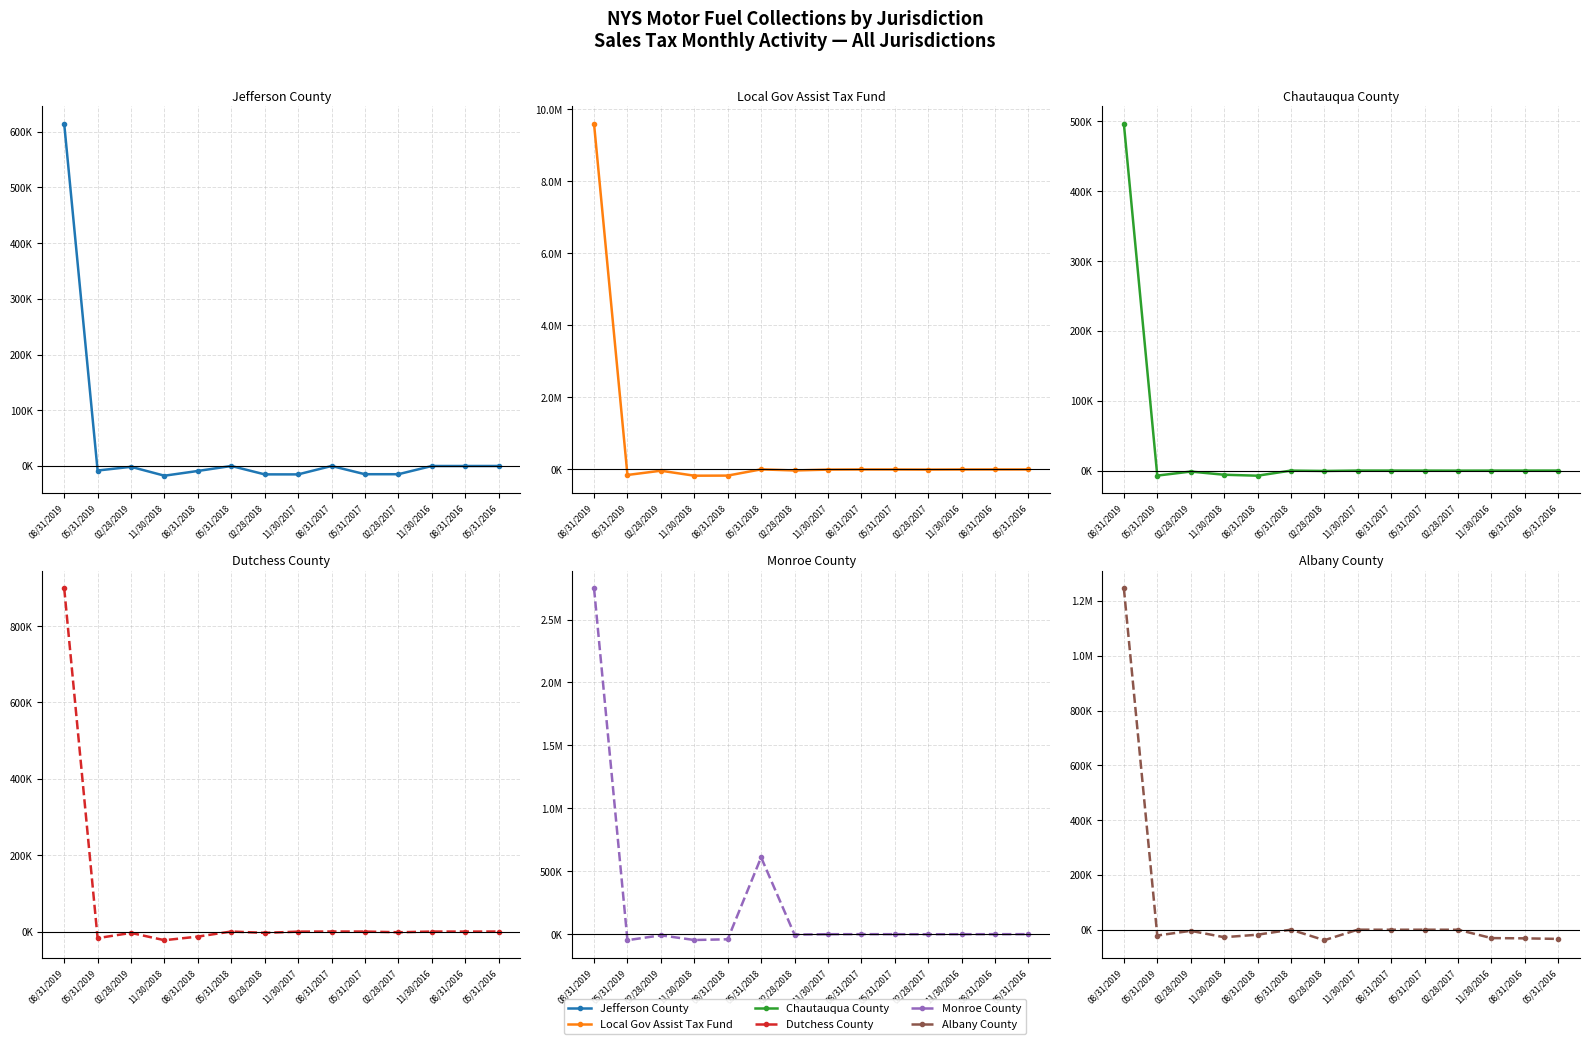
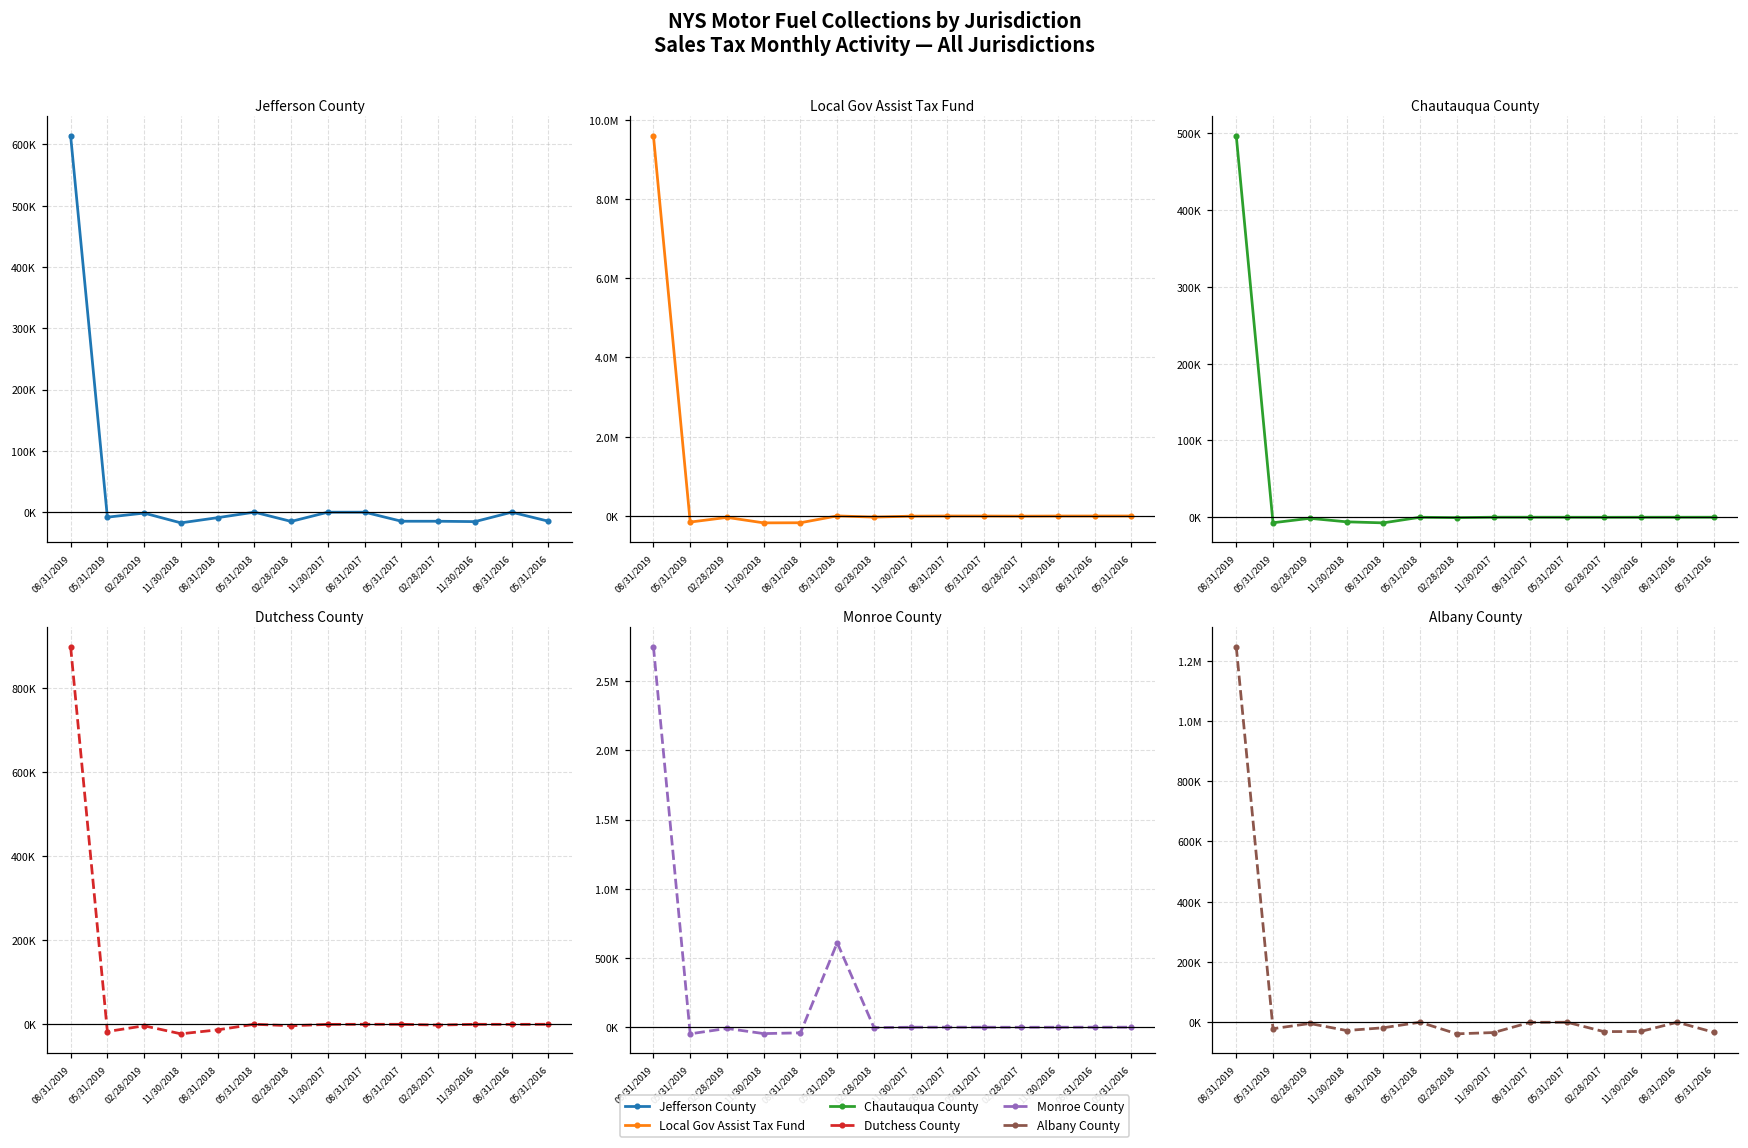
Jefferson County, 11/30/2017: -20000 -> 0
Jefferson County, 11/30/2016: 0 -> -20000
Jefferson County, 05/31/2016: 0 -> -10000
Albany County, 11/30/2017: 0 -> -30000
Albany County, 02/28/2017: 0 -> -30000
Albany County, 08/31/2016: -30000 -> 0
